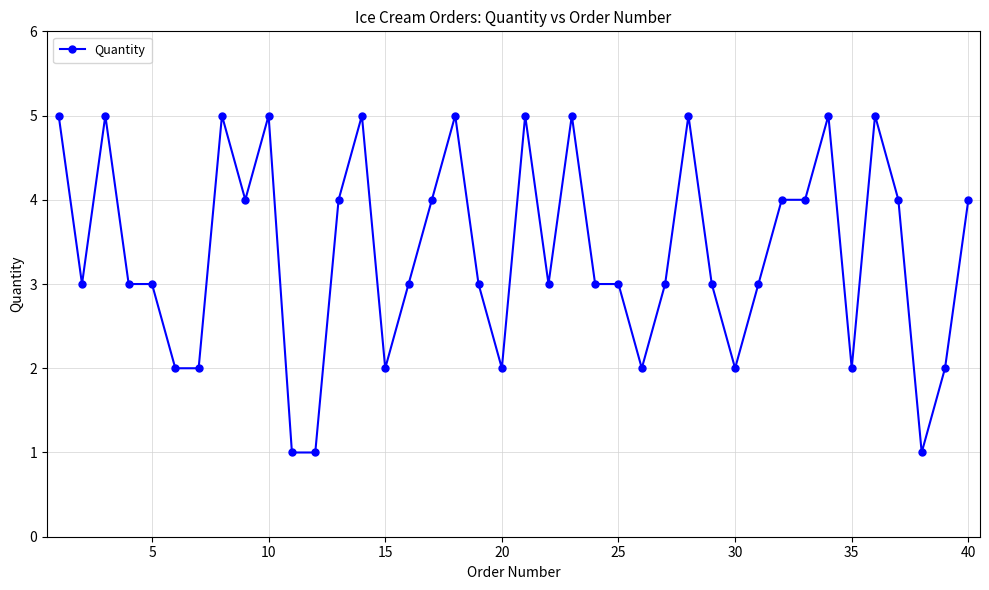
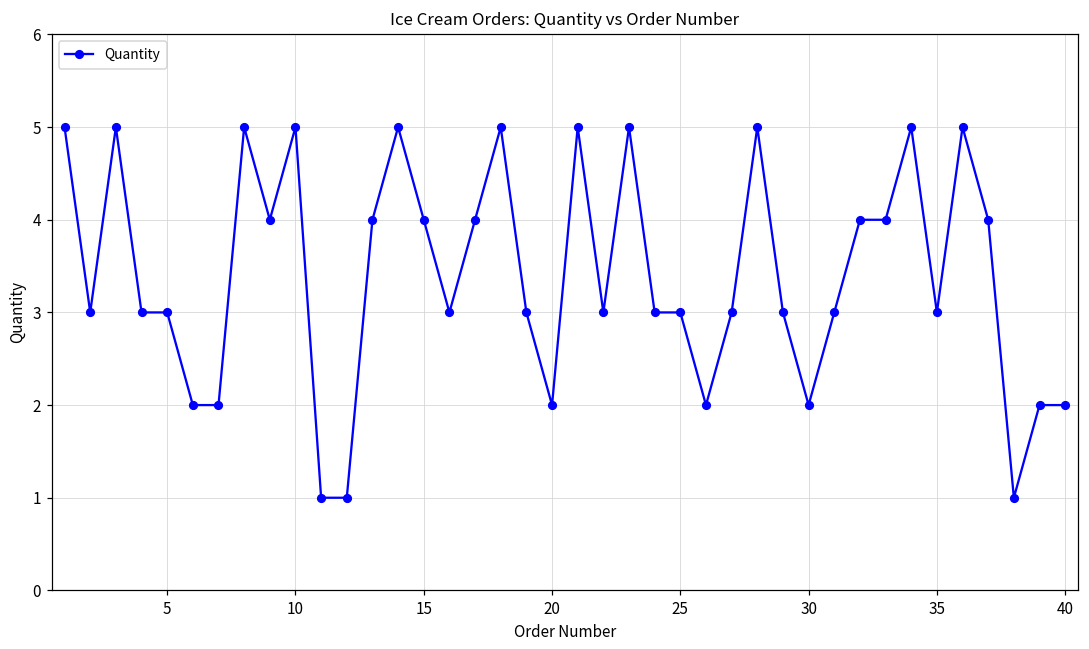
15: 2 -> 4
35: 2 -> 3
40: 4 -> 2
